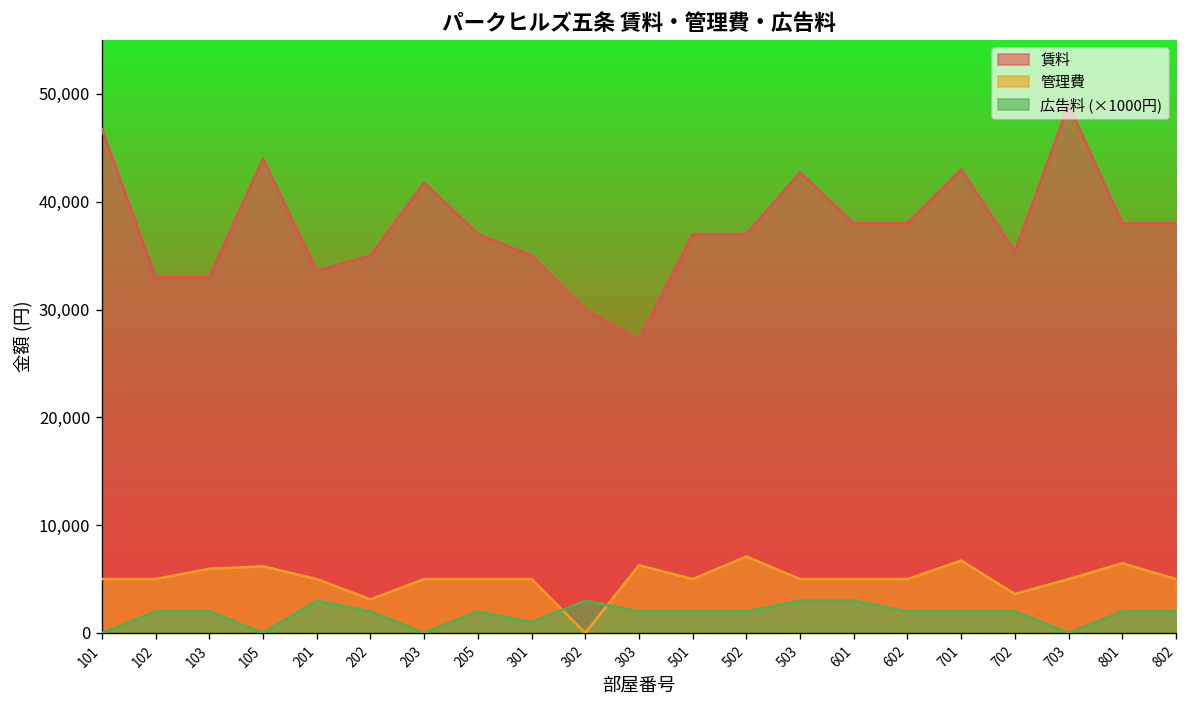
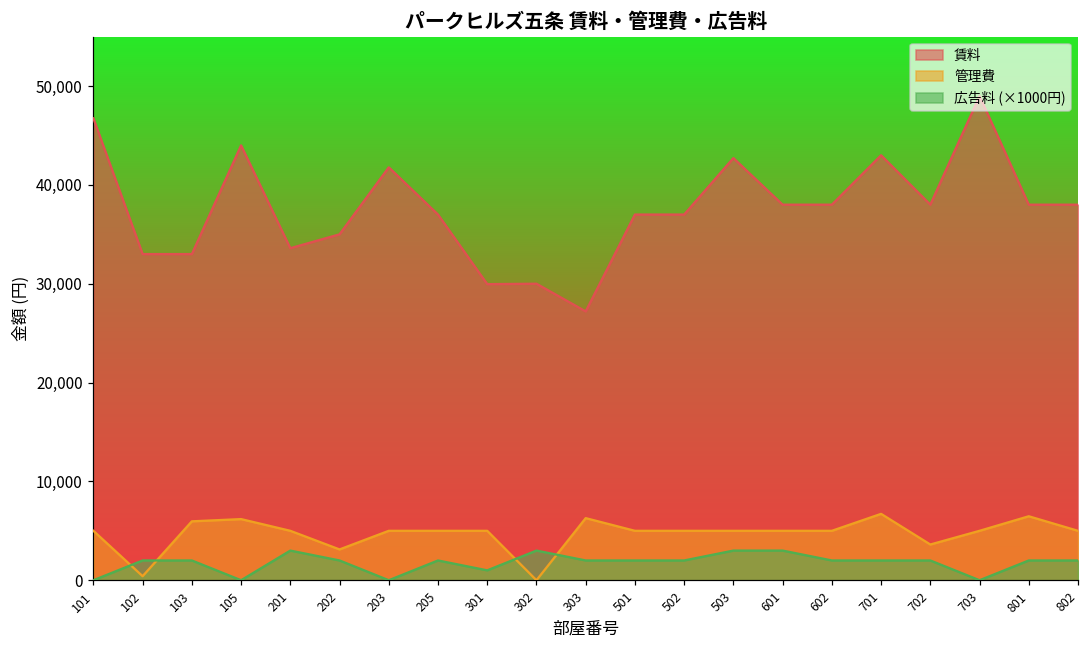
管理費, 102: 5,000 -> 0
賃料, 301: 35,000 -> 30,000
管理費, 502: 7,000 -> 5,000
賃料, 702: 35,000 -> 38,000
